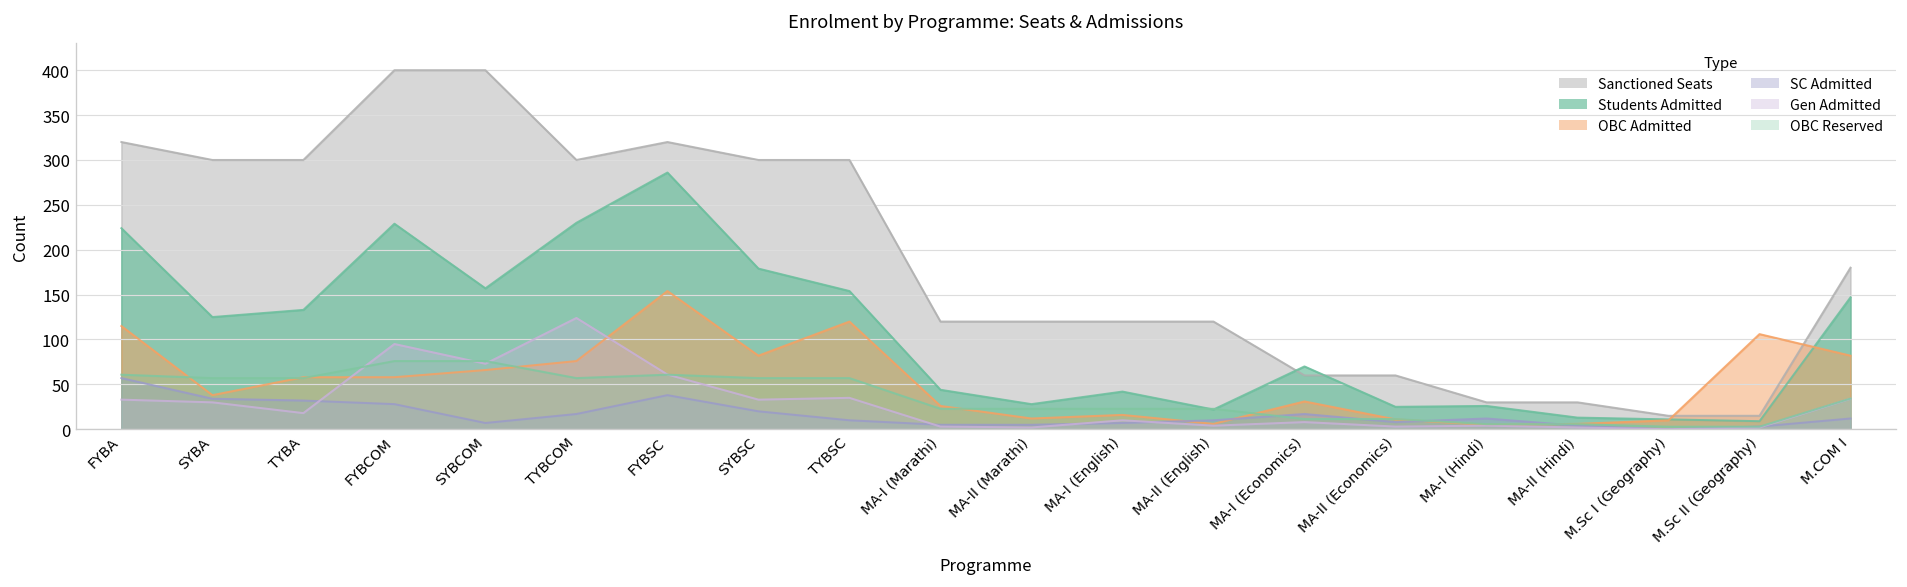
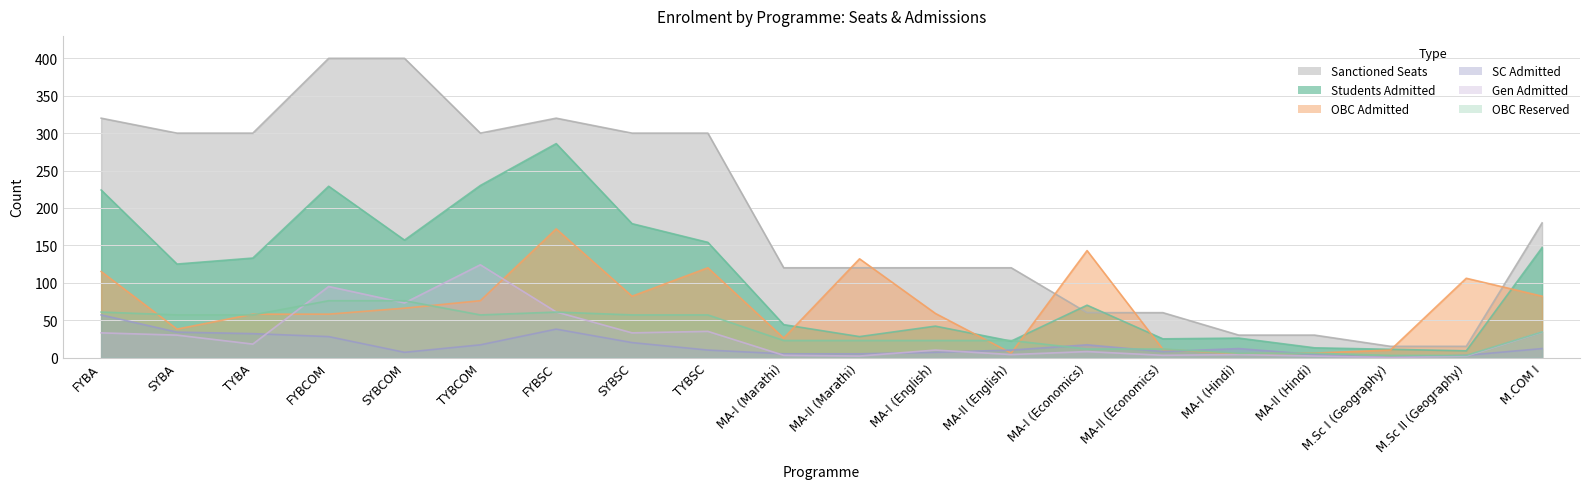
OBC Admitted, FYBSC: 150 -> 170
OBC Admitted, MA-II (Marathi): 10 -> 130
OBC Admitted, MA-I (English): 20 -> 60
OBC Admitted, MA-I (Economics): 30 -> 140
